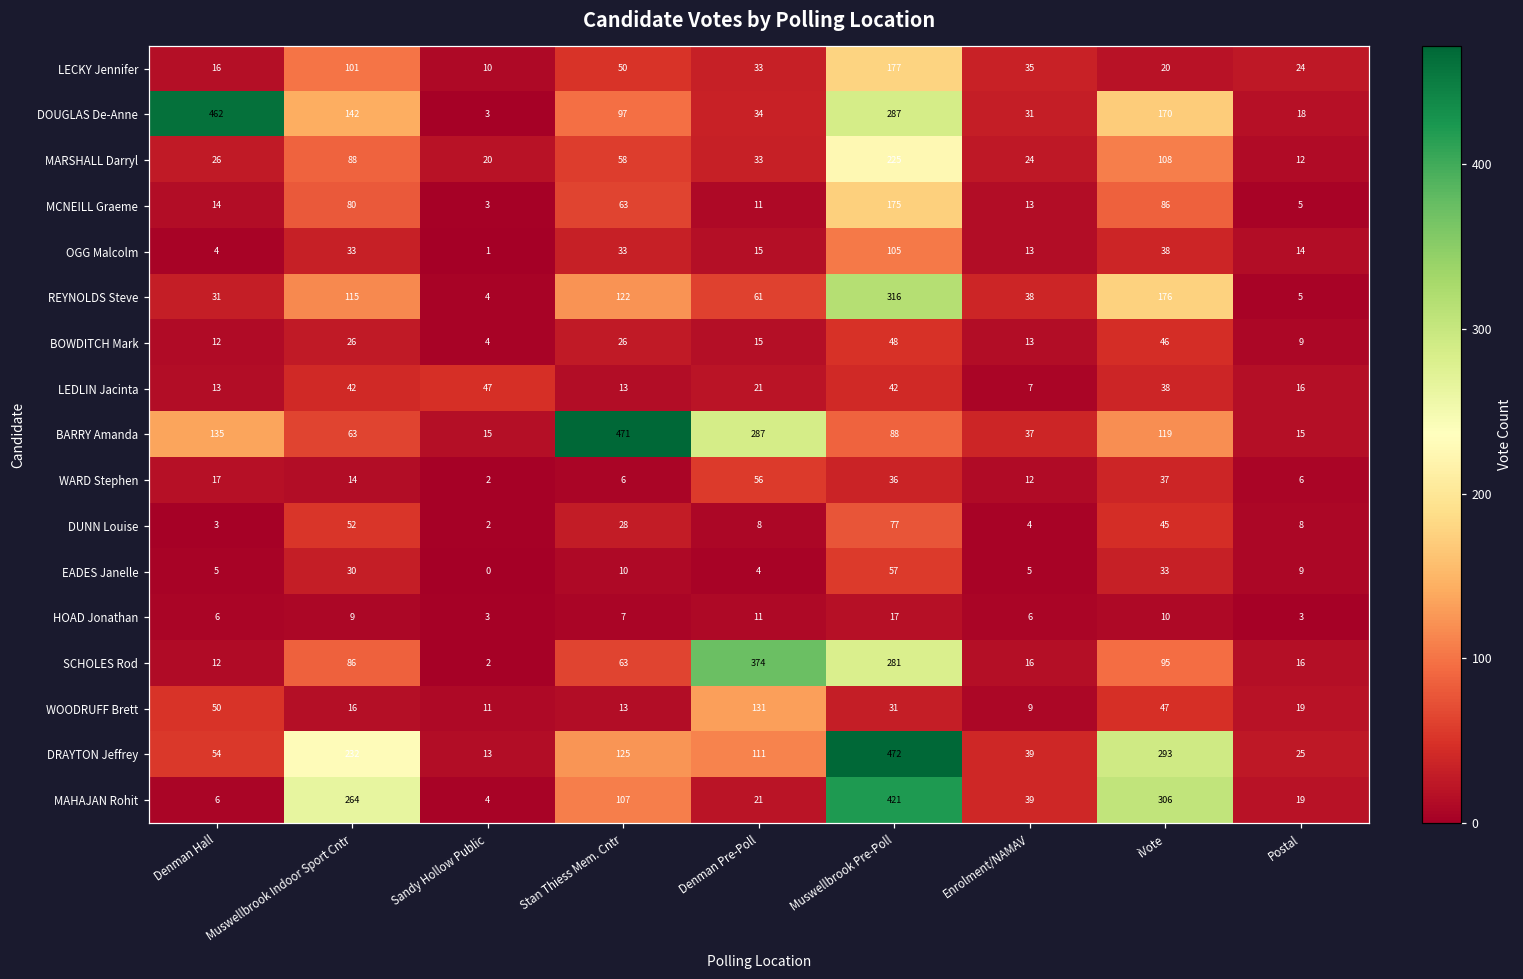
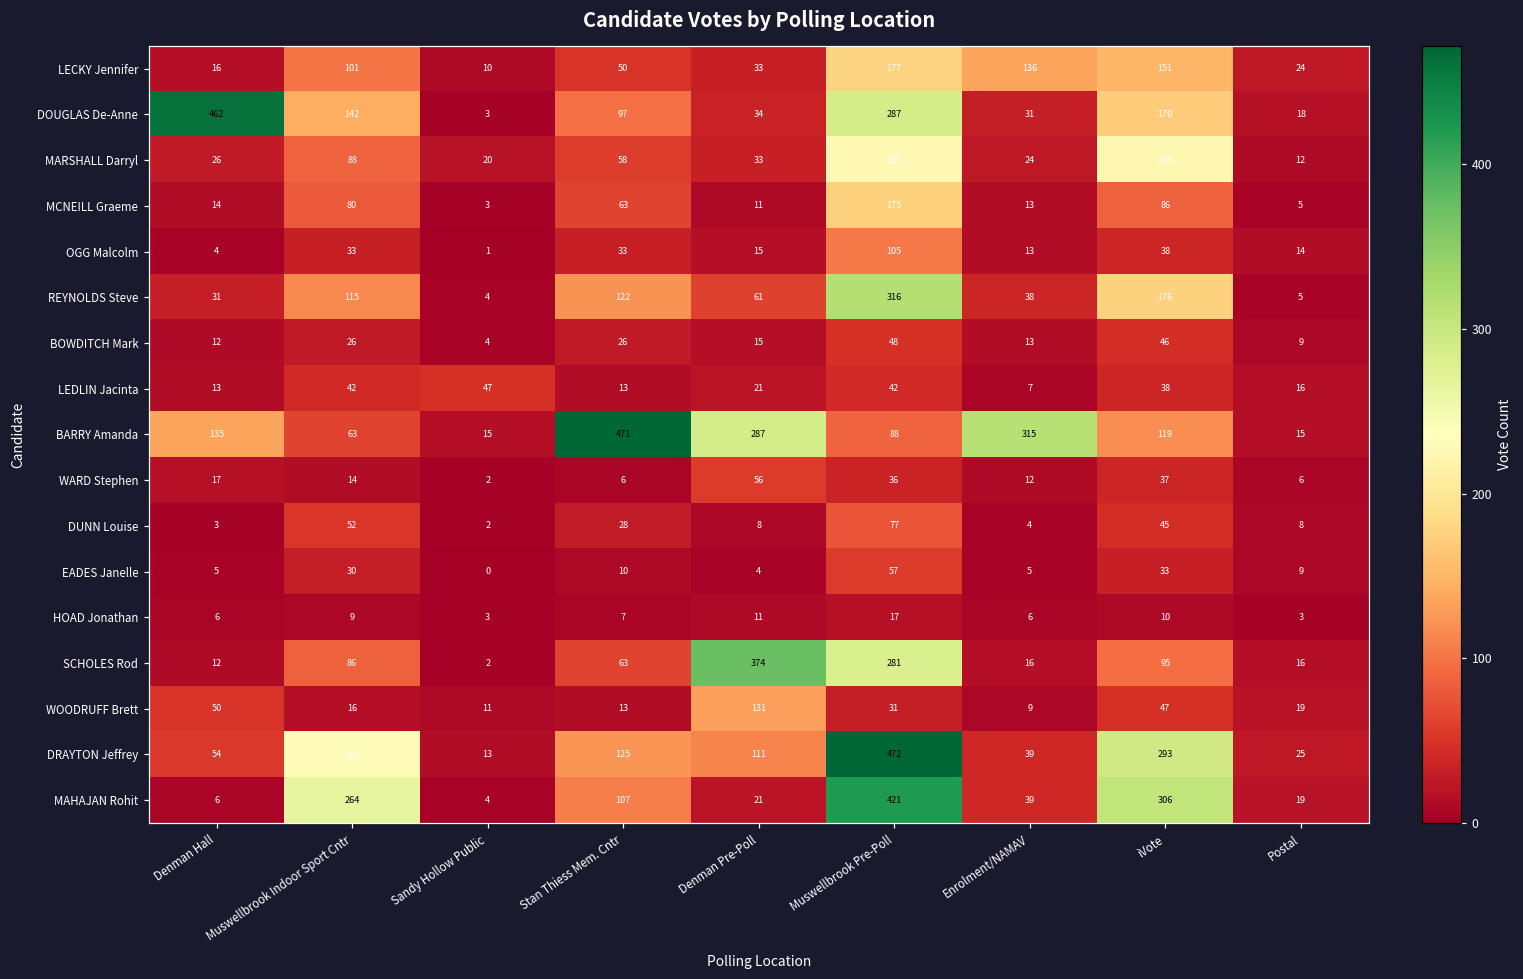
LECKY Jennifer, Enrolment/NAMAV: 35 -> 136
LECKY Jennifer, iVote: 20 -> 151
MARSHALL Darryl, iVote: 108 -> 224
BARRY Amanda, Enrolment/NAMAV: 37 -> 315
